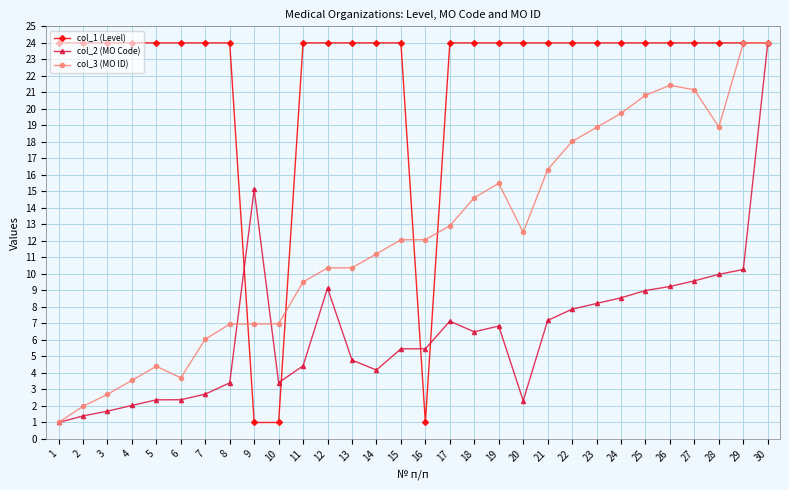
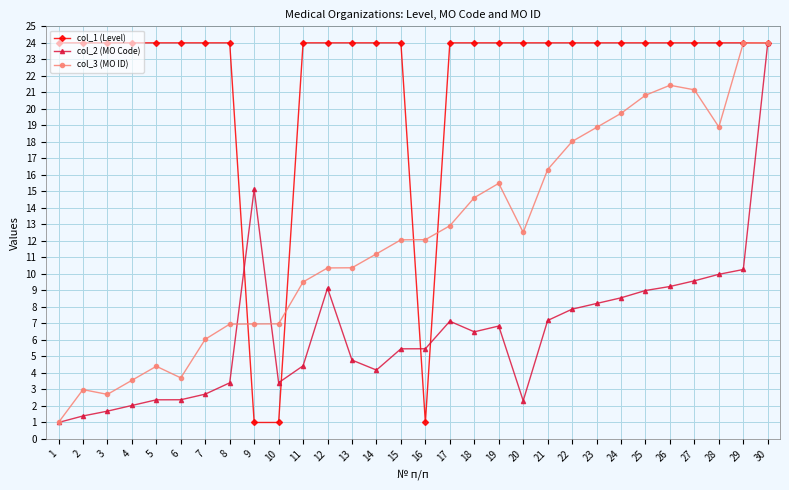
col_3 (MO ID), 2: 2.0 -> 3.0
